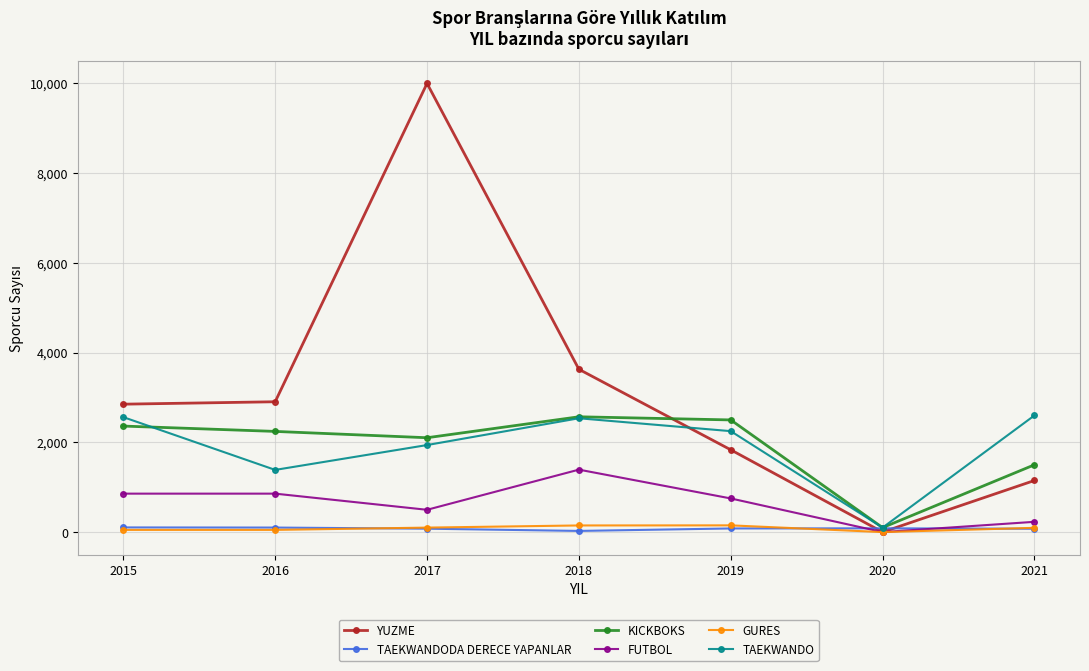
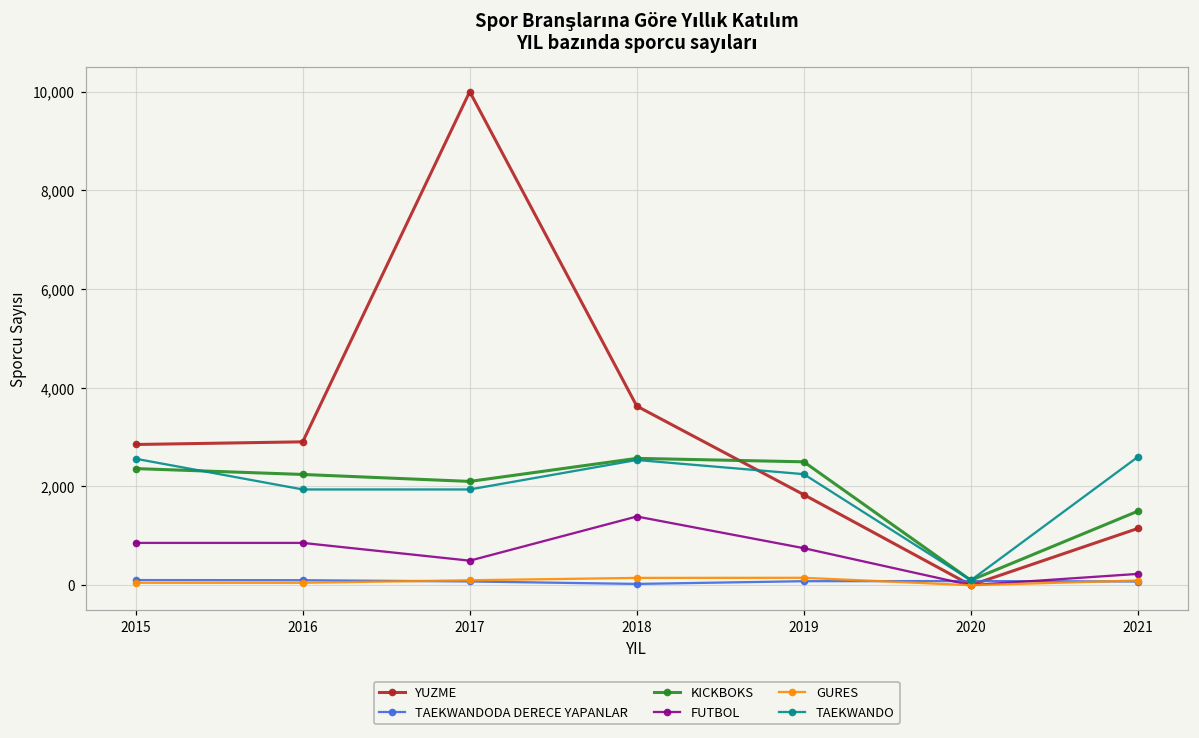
TAEKWANDO, 2016: 1,400 -> 1,900
